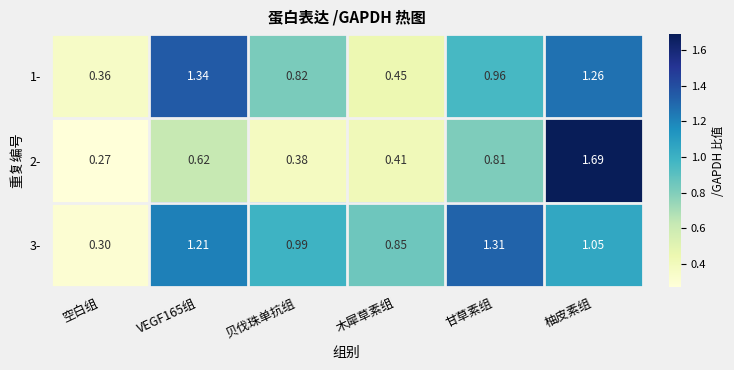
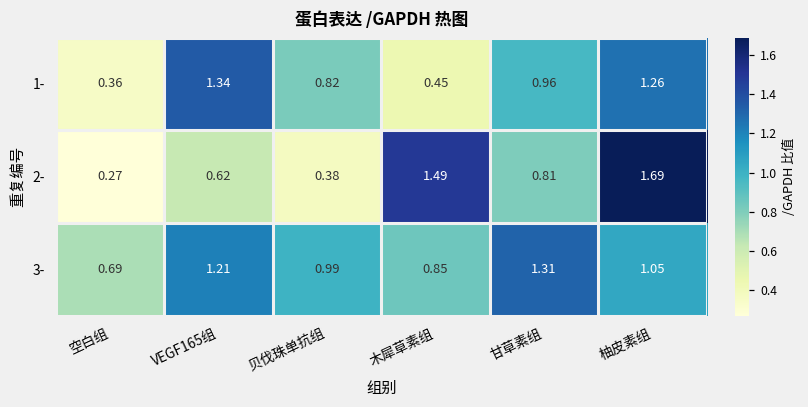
2-, 木犀草素组: 0.41 -> 1.49
3-, 空白组: 0.30 -> 0.69
